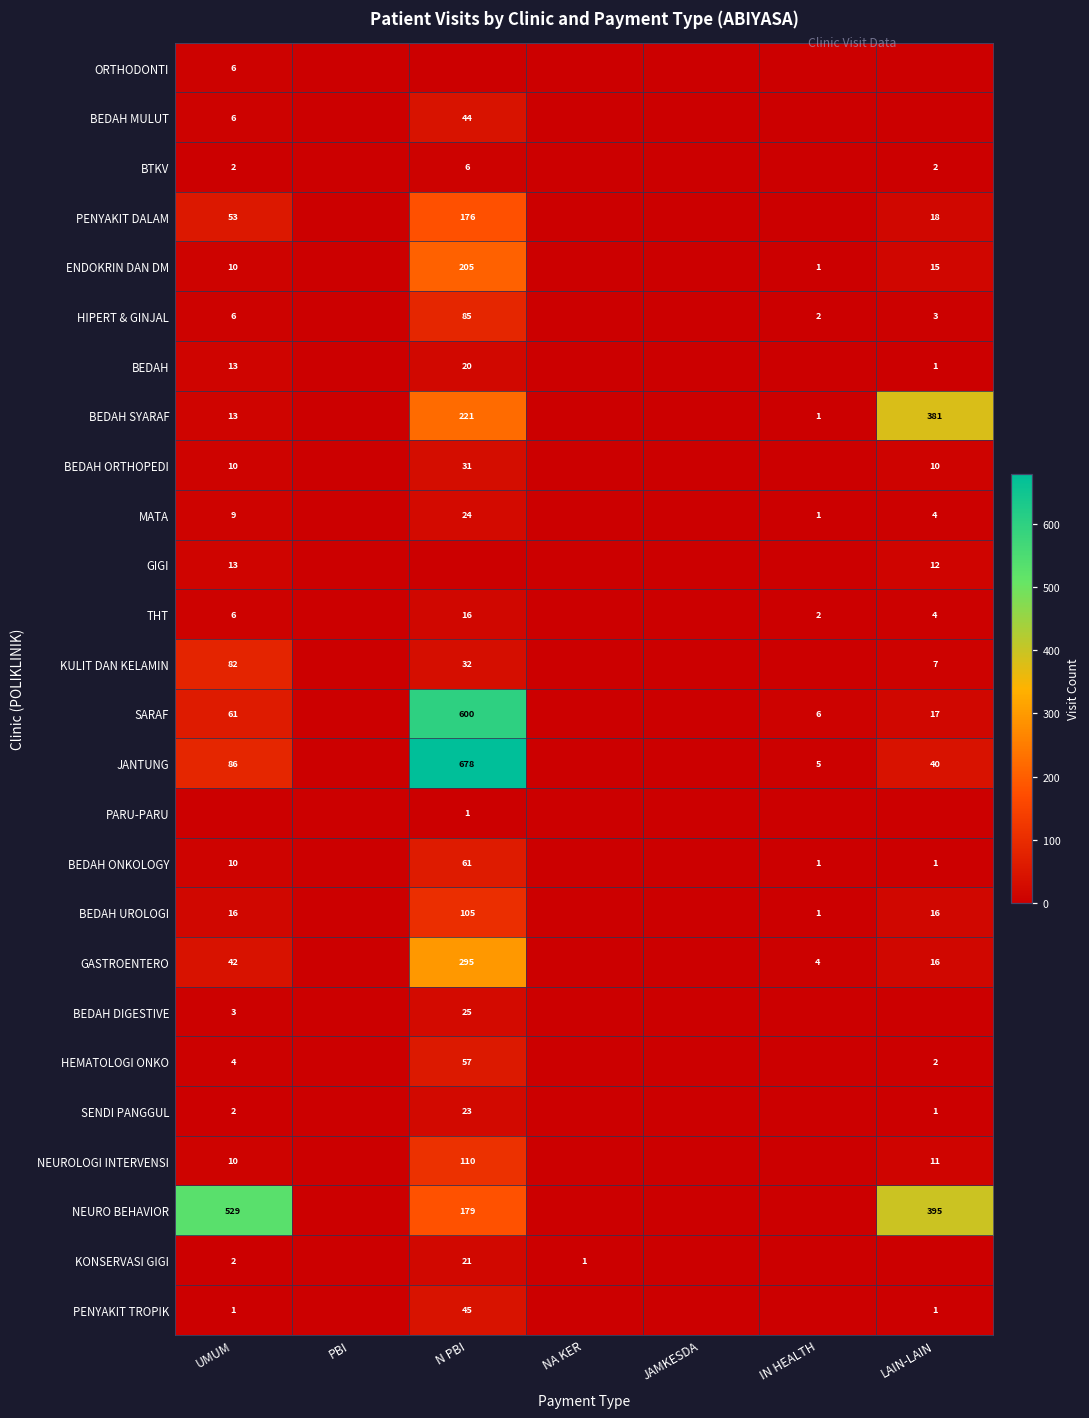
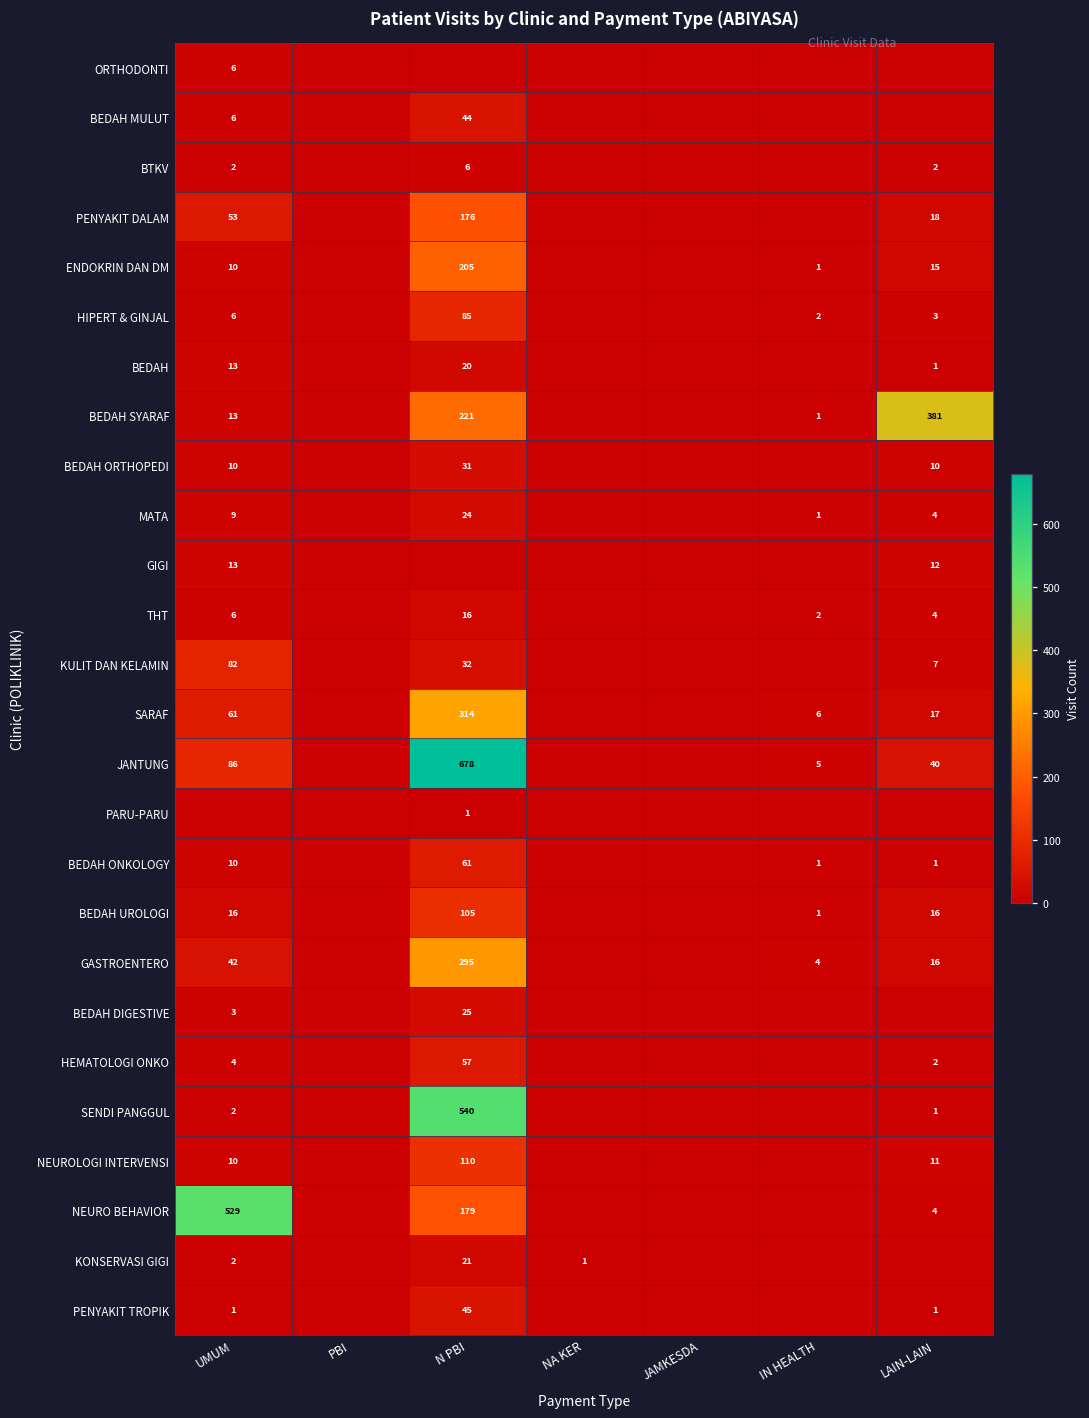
SARAF, N PBI: 600 -> 314
SENDI PANGGUL, N PBI: 23 -> 540
NEURO BEHAVIOR, LAIN-LAIN: 395 -> 4
